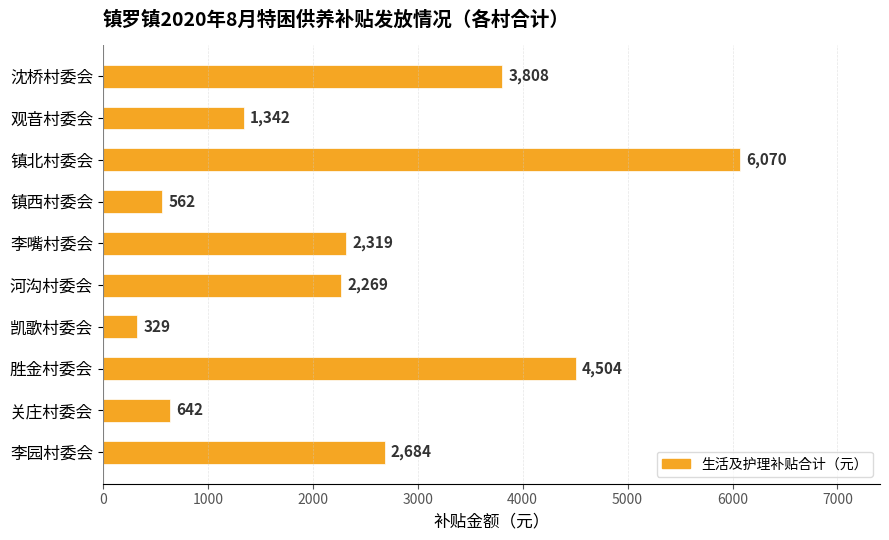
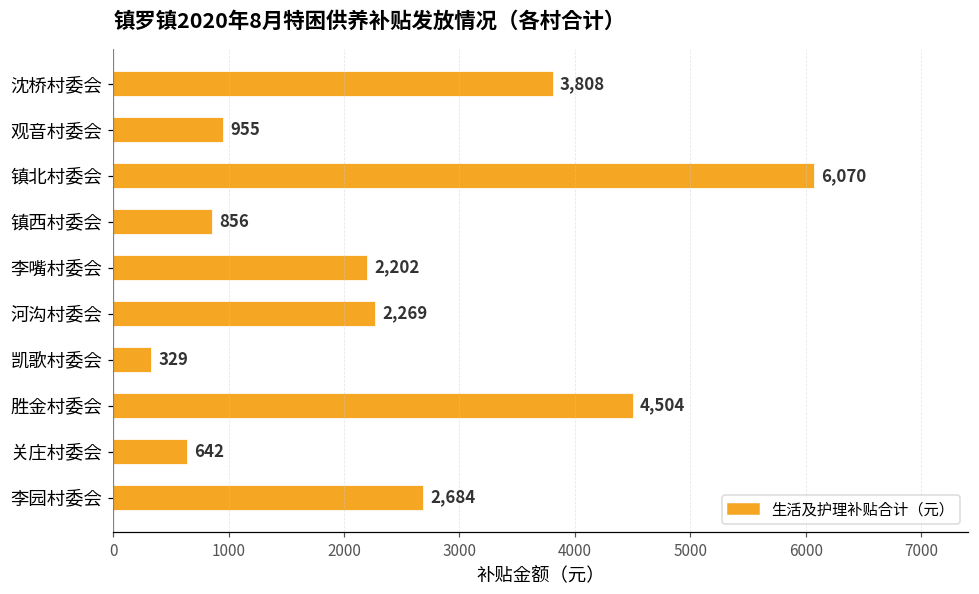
观音村委会: 1,342 -> 955
镇西村委会: 562 -> 856
李嘴村委会: 2,319 -> 2,202
